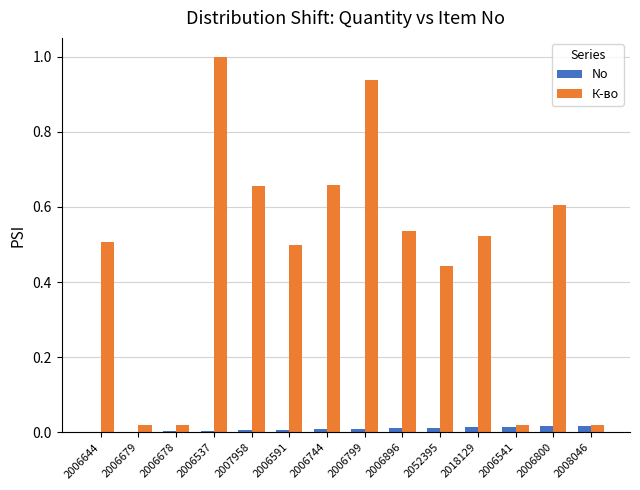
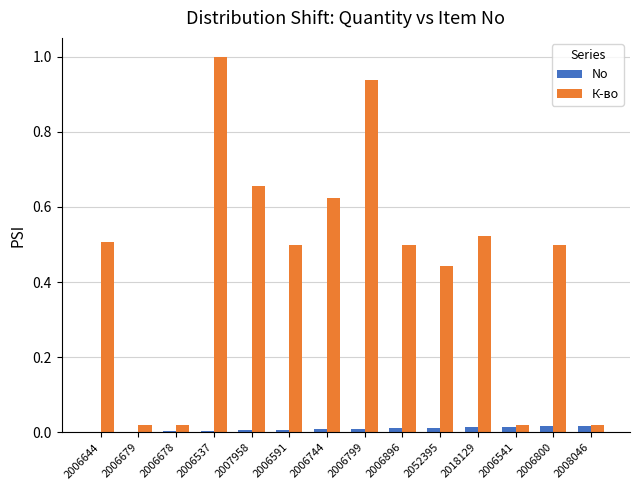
К-во, 2006744: 0.66 -> 0.63
К-во, 2006896: 0.54 -> 0.50
К-во, 2006800: 0.61 -> 0.50
